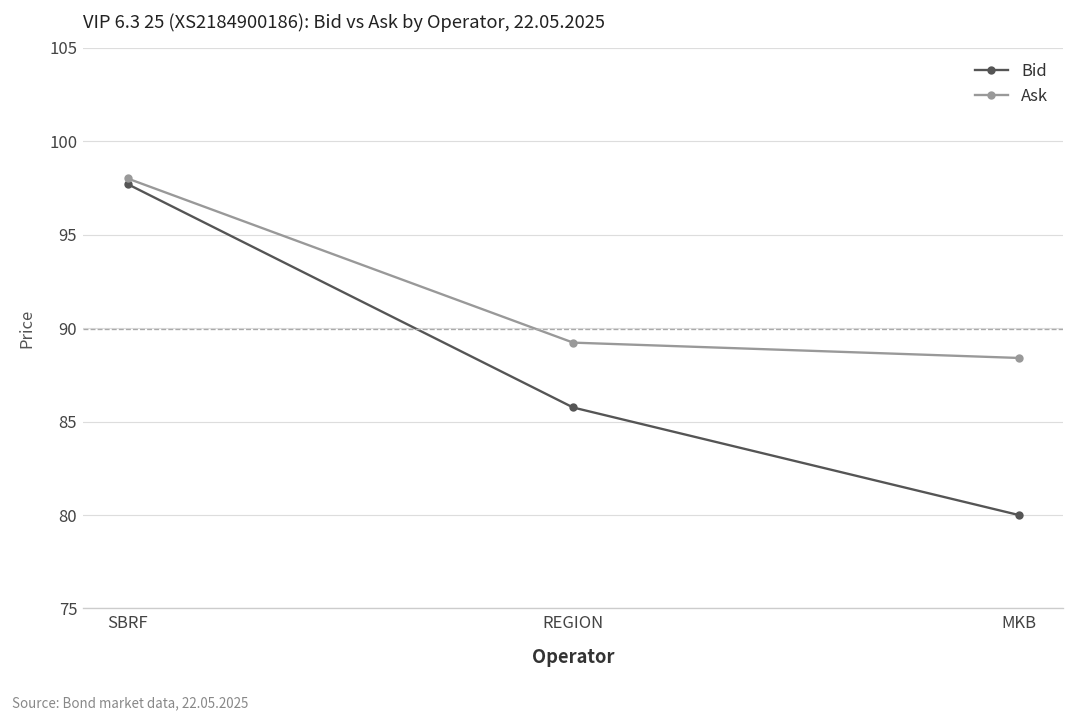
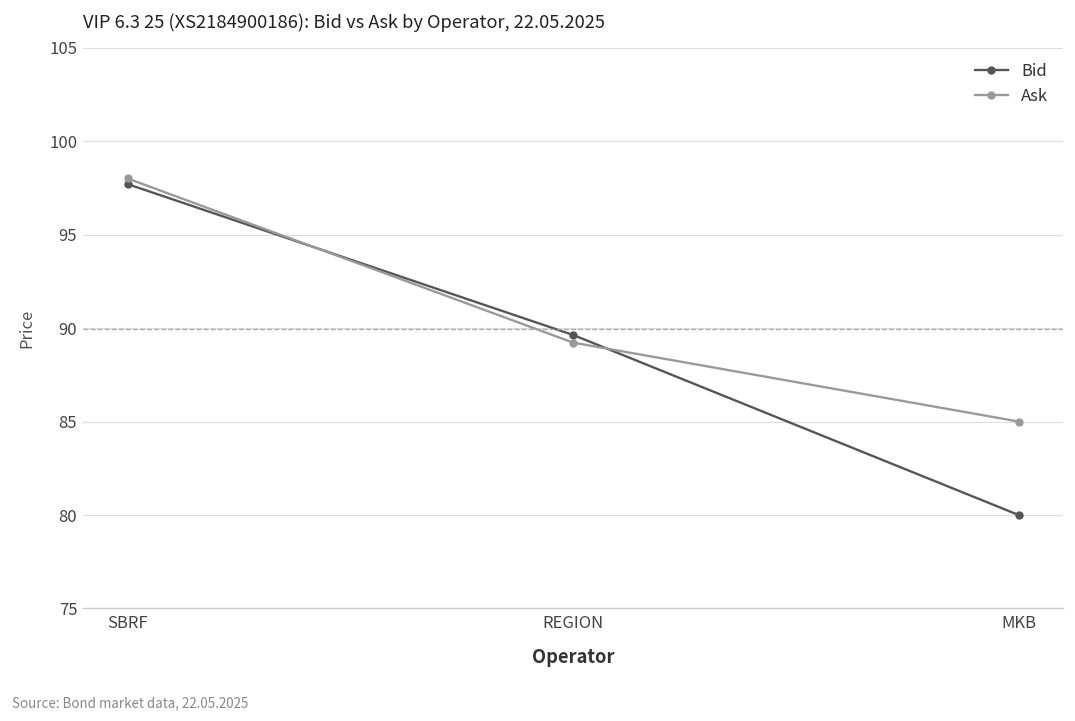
Bid, REGION: 85.8 -> 89.6
Ask, MKB: 88.4 -> 85.0
